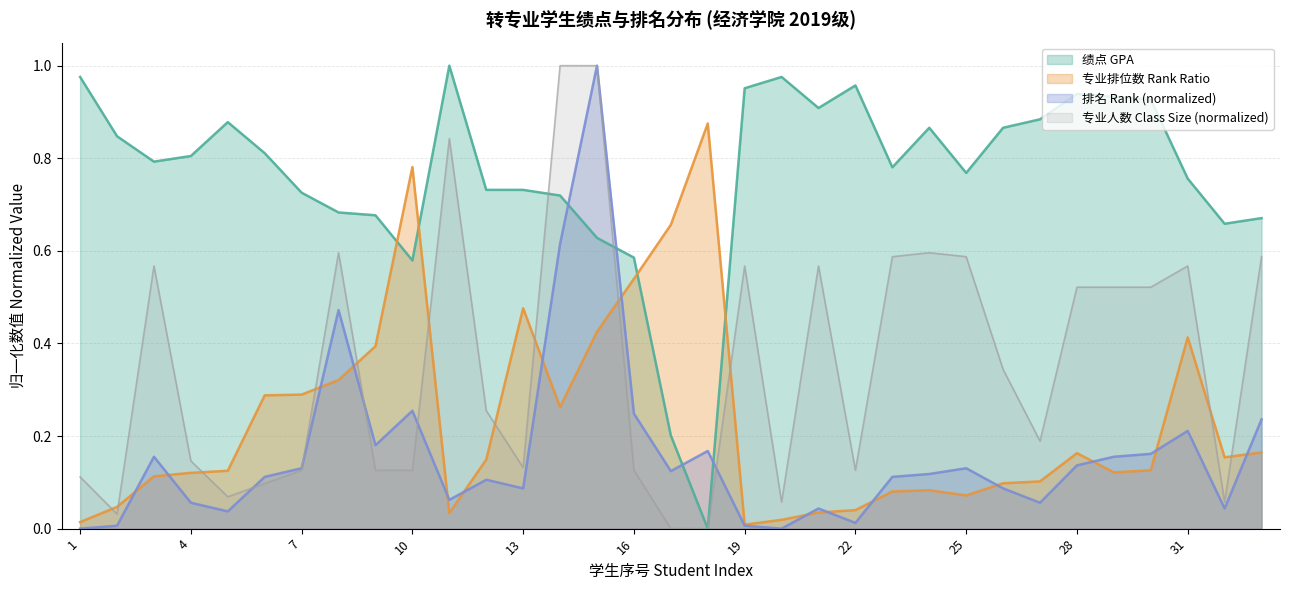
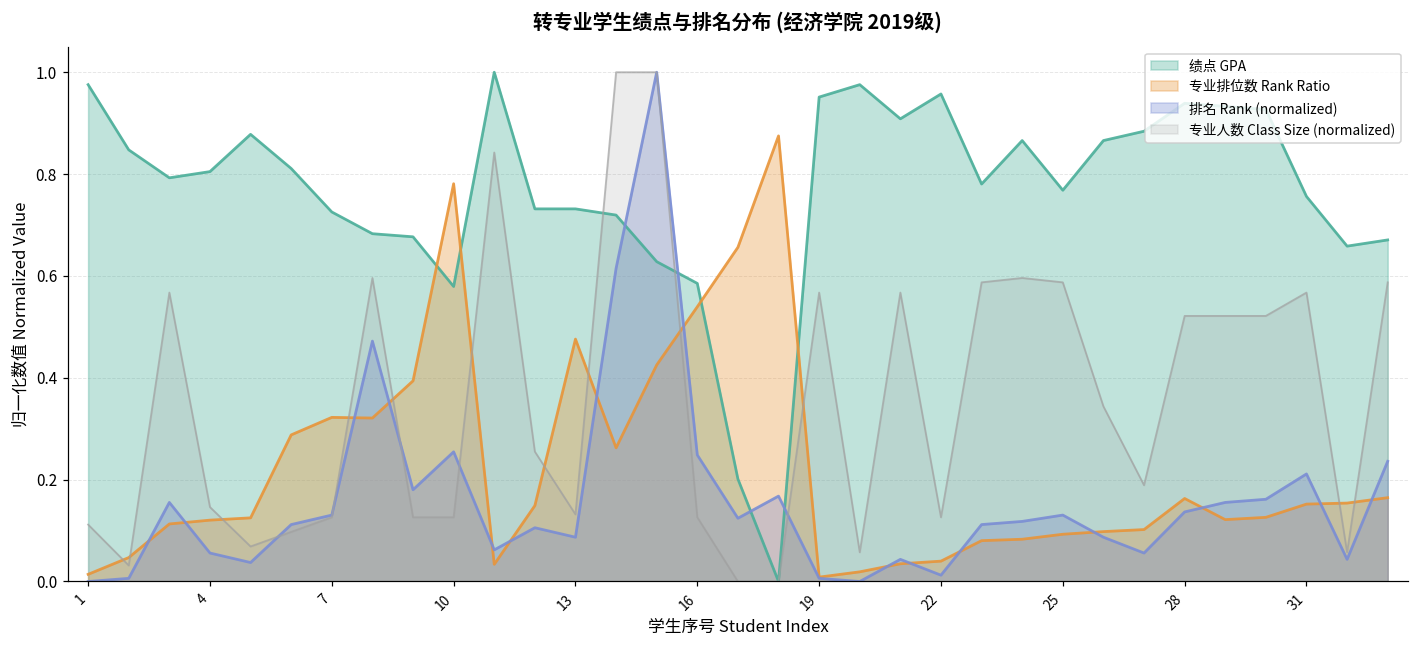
专业排位数 Rank Ratio, 7: 0.29 -> 0.32
专业排位数 Rank Ratio, 25: 0.07 -> 0.09
专业排位数 Rank Ratio, 31: 0.41 -> 0.15
